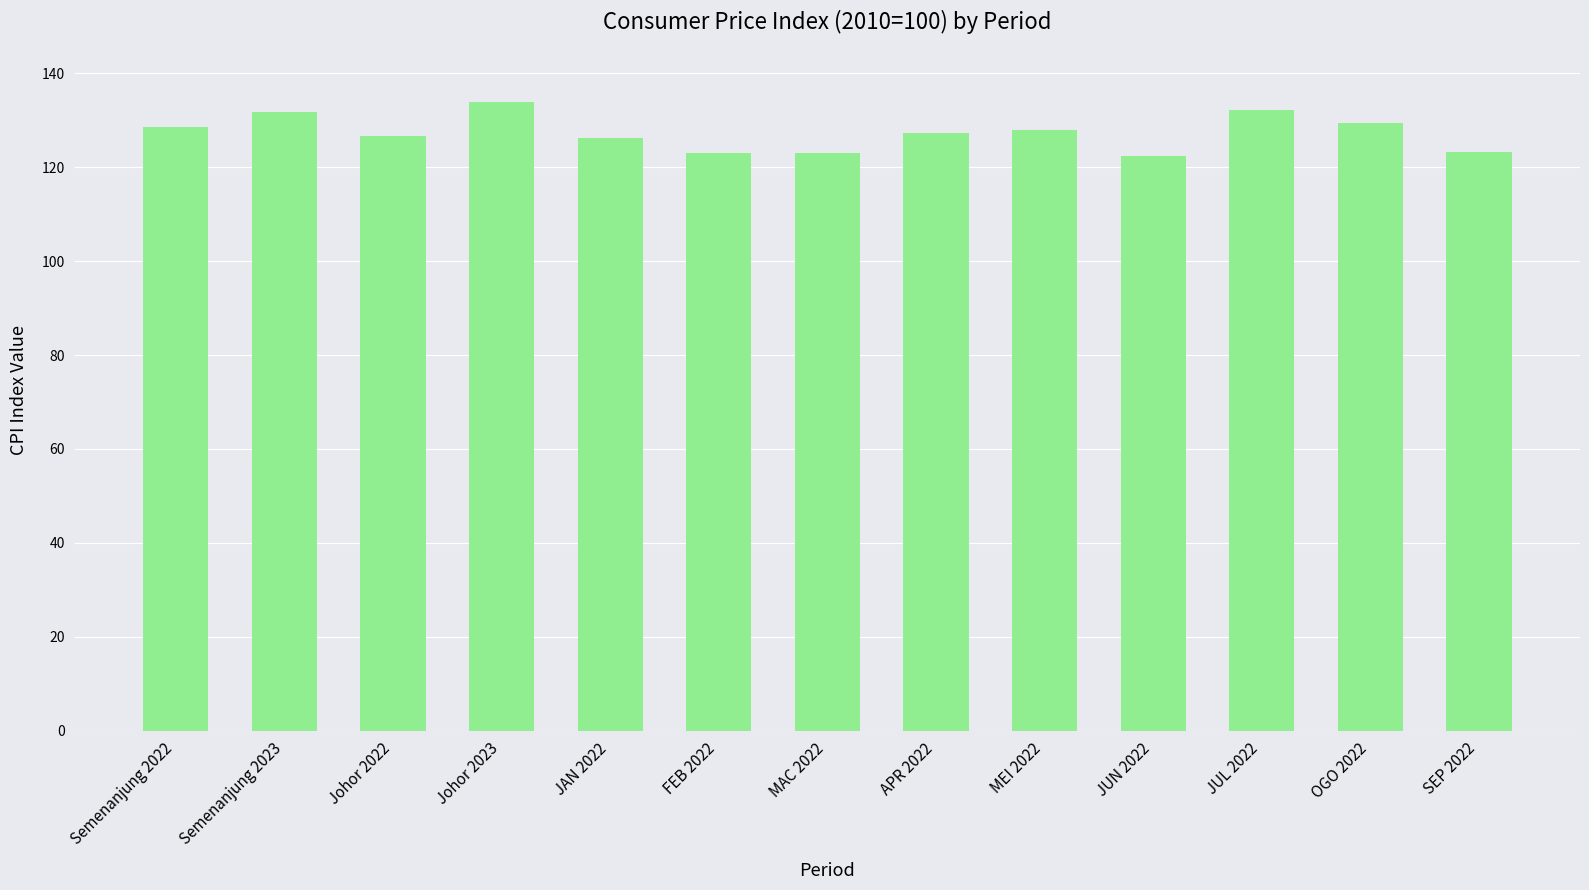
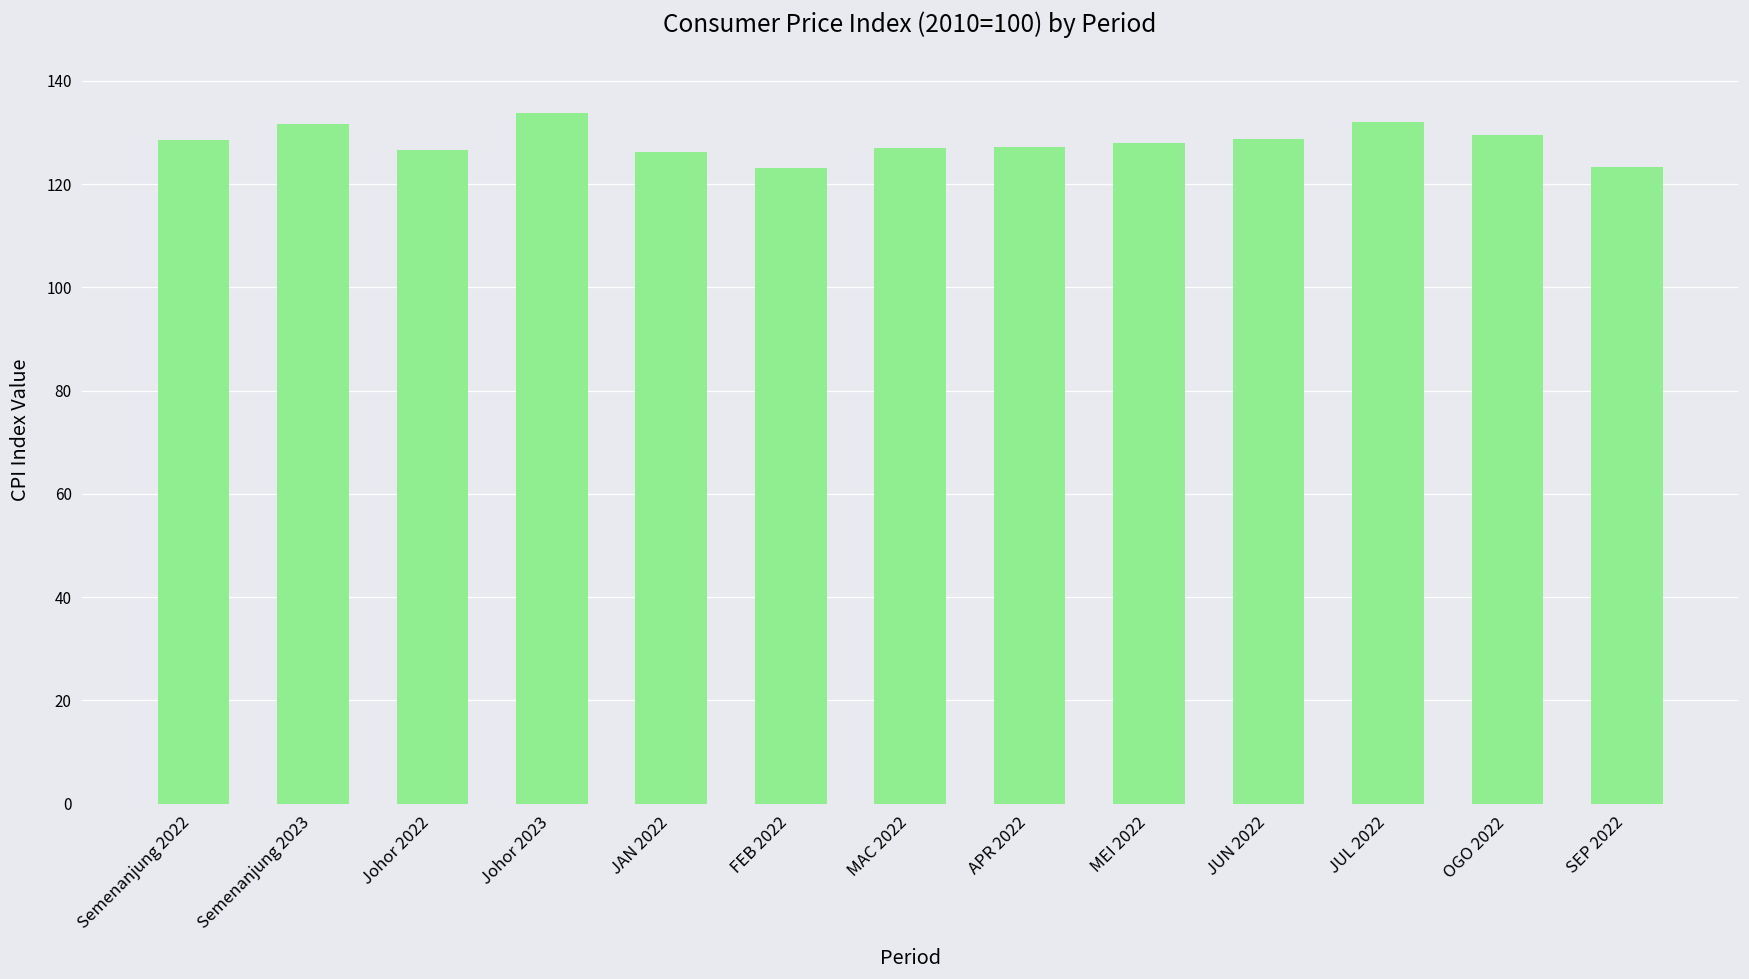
MAC 2022: 123 -> 127
JUN 2022: 122 -> 129
